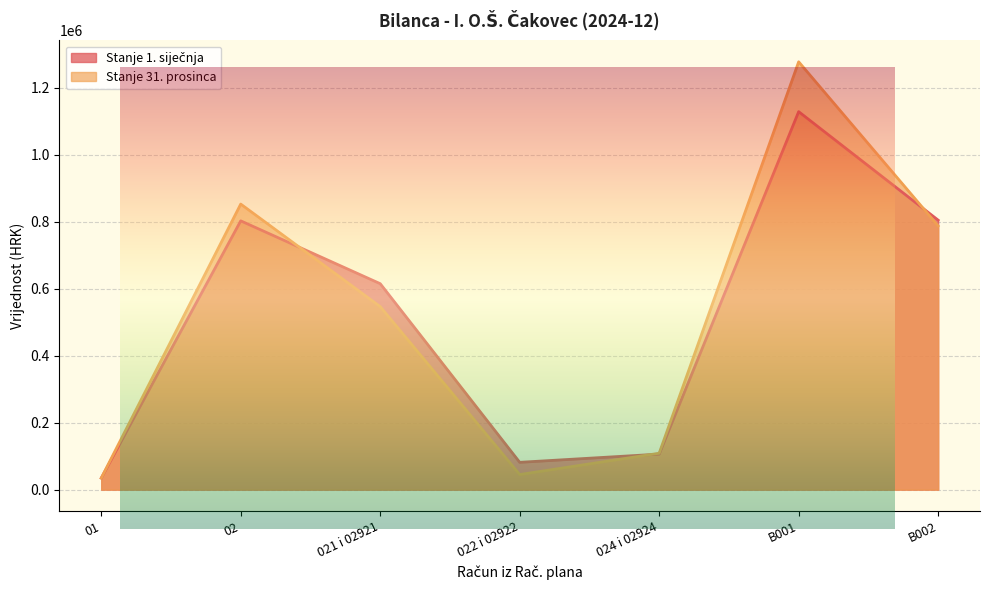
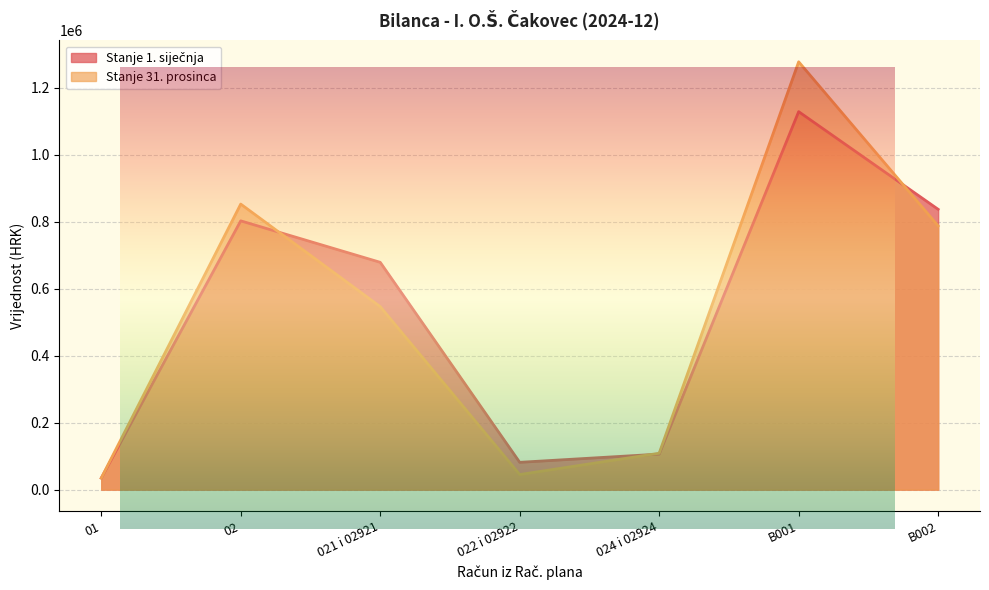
Bilanca - I. O.Š. Čakovec (2024-12), Stanje 1. siječnja, 021 i 02921: 620000 -> 680000
Bilanca - I. O.Š. Čakovec (2024-12), Stanje 1. siječnja, B002: 810000 -> 840000
